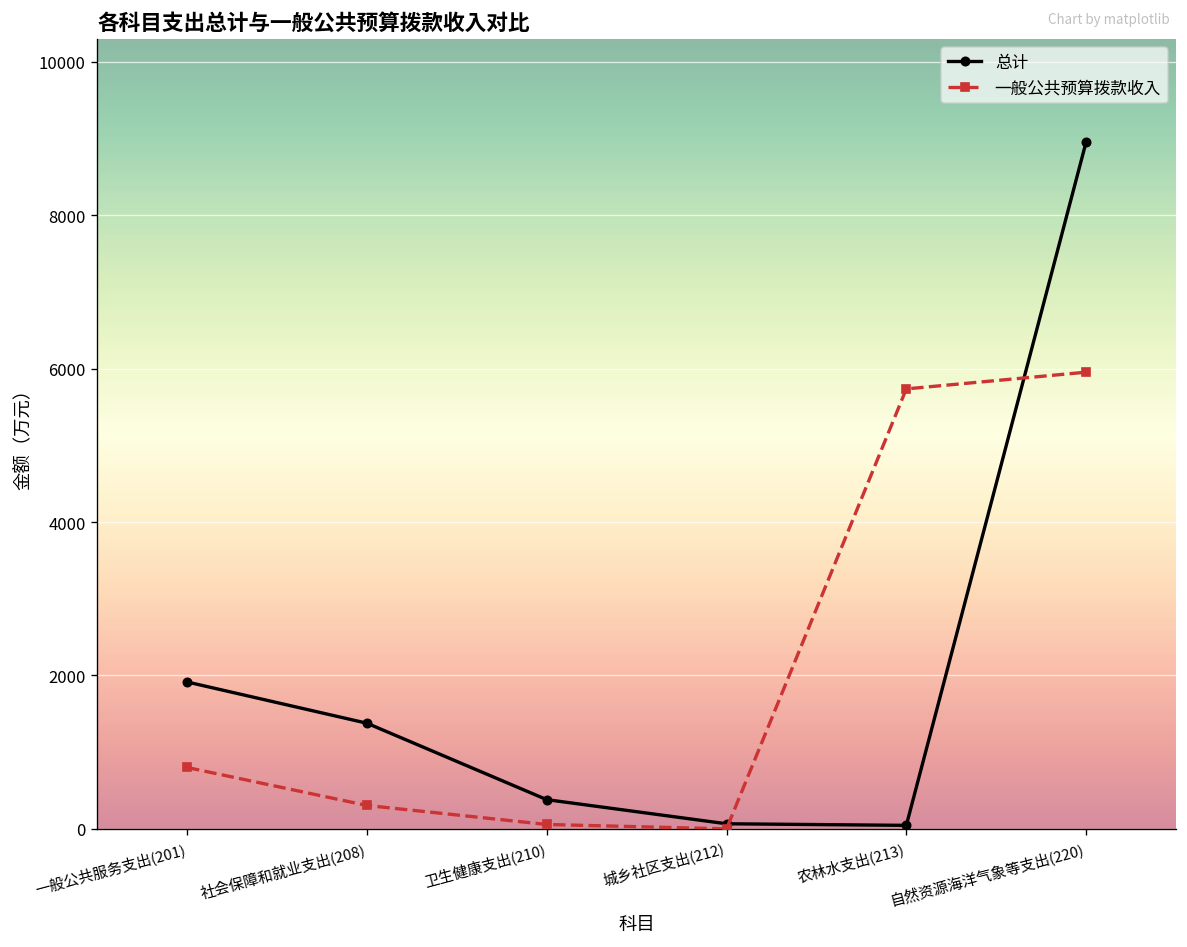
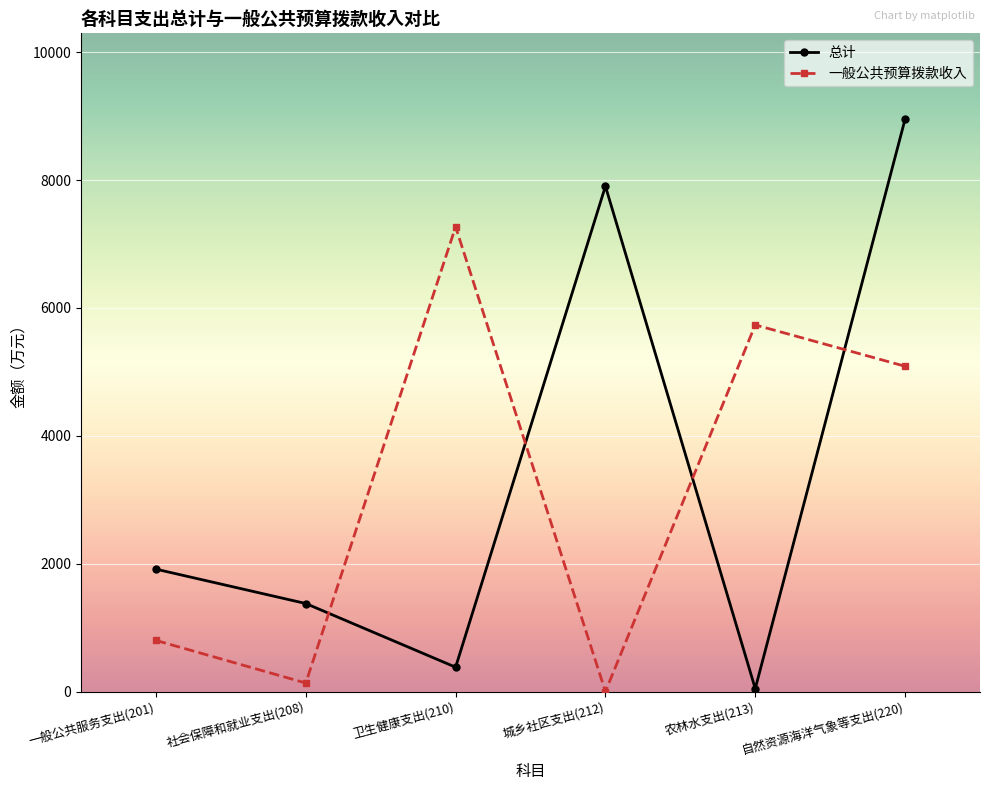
一般公共预算拨款收入, 社会保障和就业支出(208): 300 -> 100
一般公共预算拨款收入, 卫生健康支出(210): 100 -> 7300
总计, 城乡社区支出(212): 100 -> 7900
一般公共预算拨款收入, 自然资源海洋气象等支出(220): 6000 -> 5100
